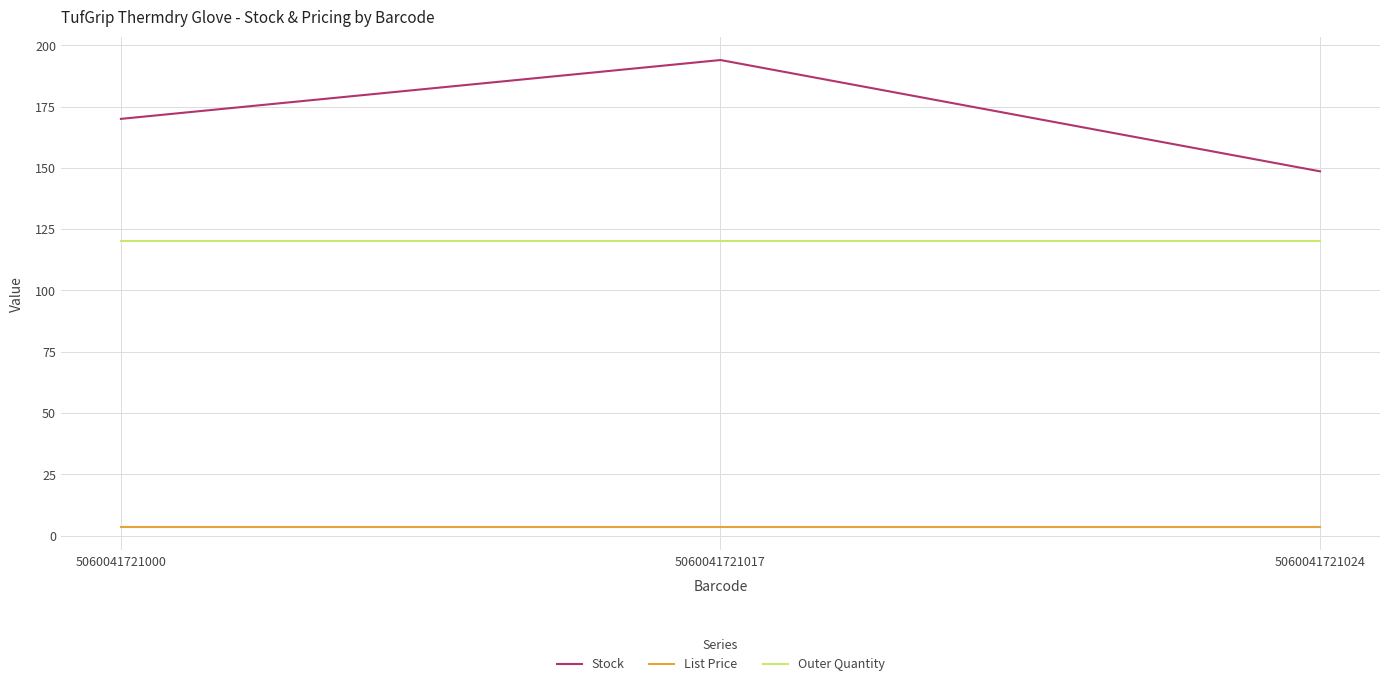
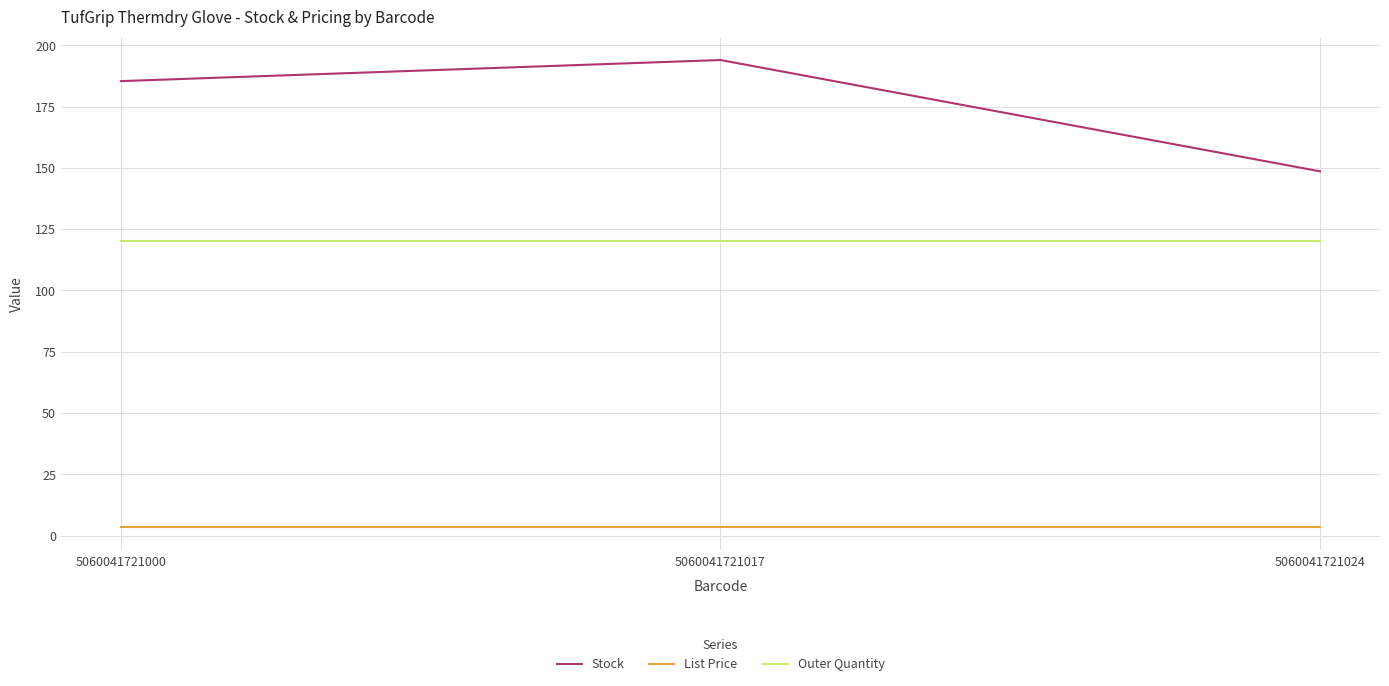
Stock, 5060041721000: 170 -> 185
